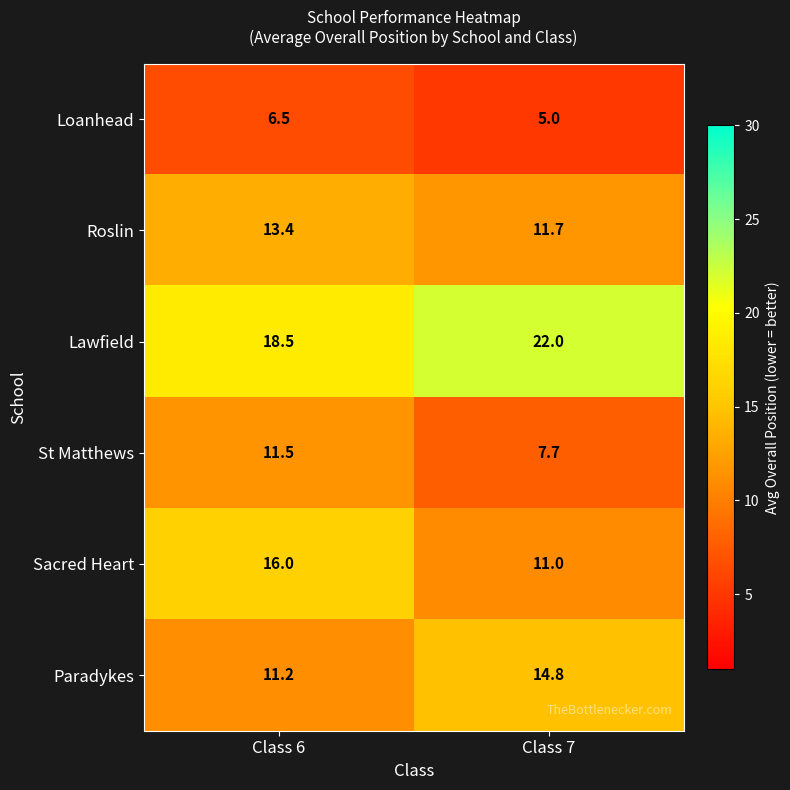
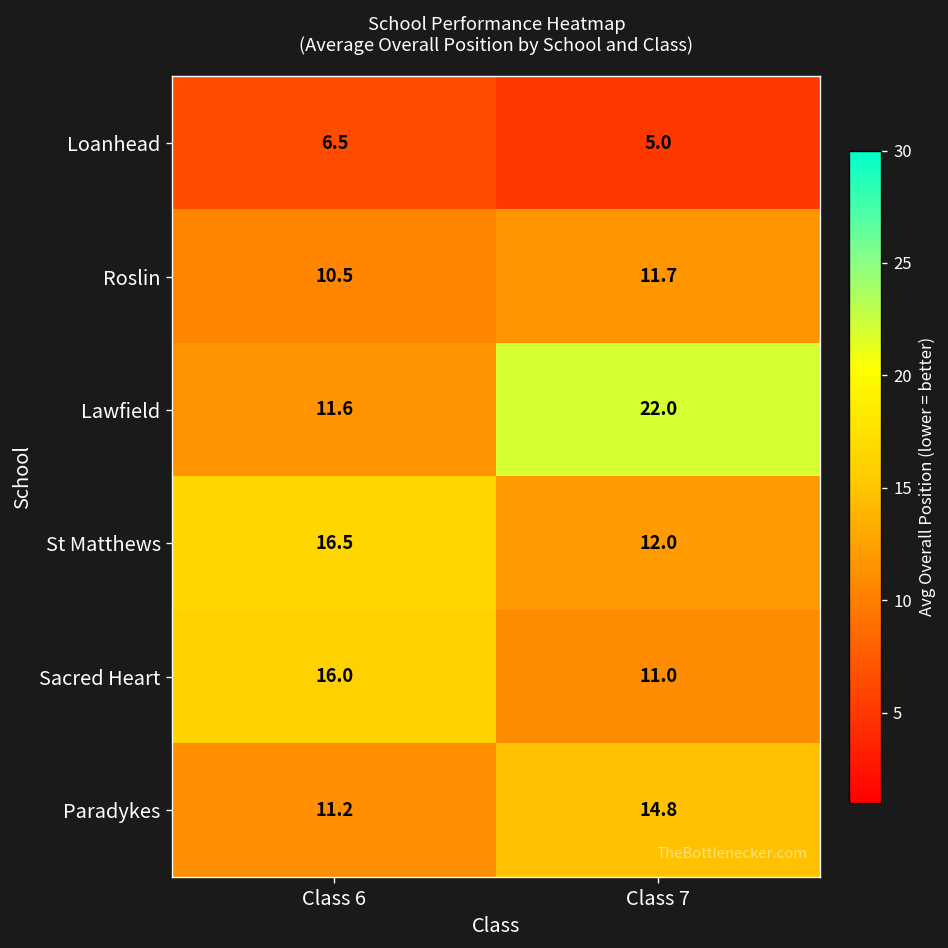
Roslin, Class 6: 13.4 -> 10.5
Lawfield, Class 6: 18.5 -> 11.6
St Matthews, Class 6: 11.5 -> 16.5
St Matthews, Class 7: 7.7 -> 12.0
